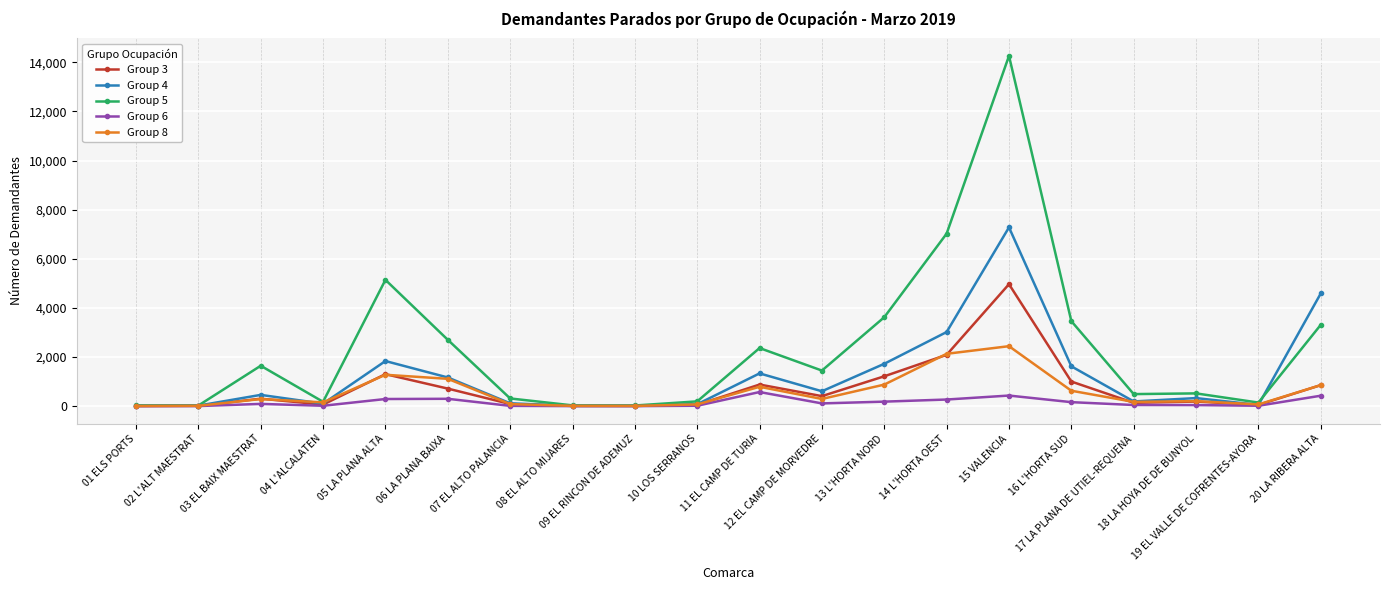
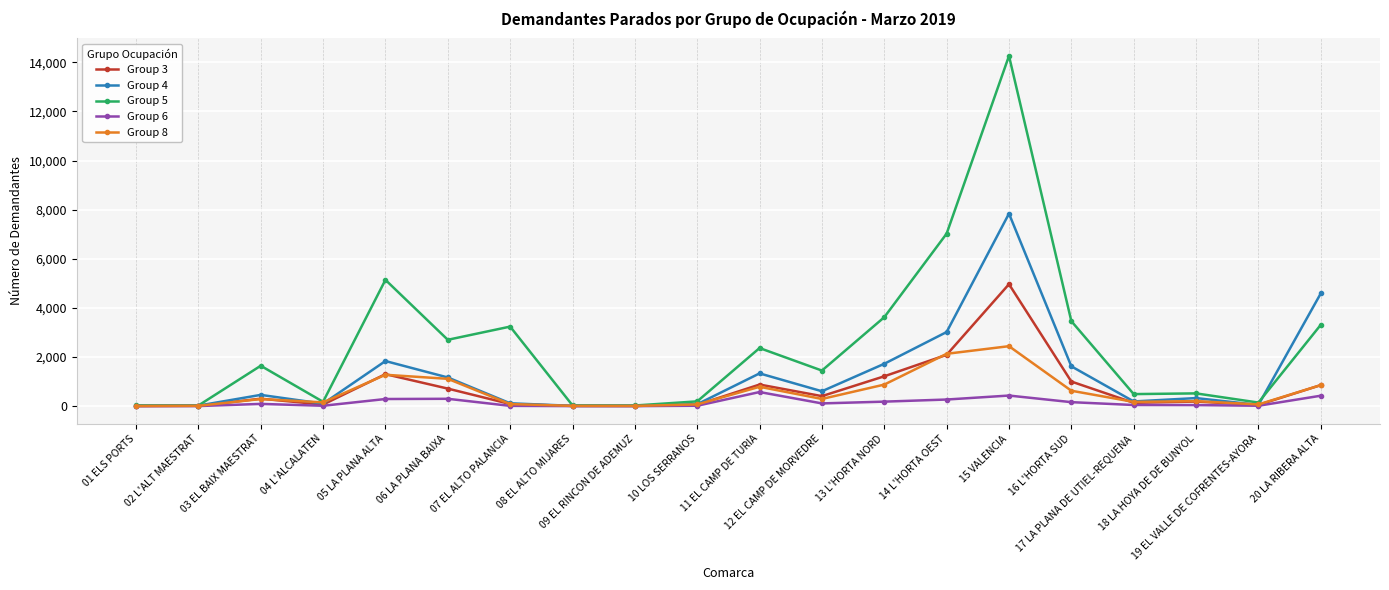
Group 5, 07 EL ALTO PALANCIA: 300 -> 3,200
Group 4, 15 VALENCIA: 7,300 -> 7,800
